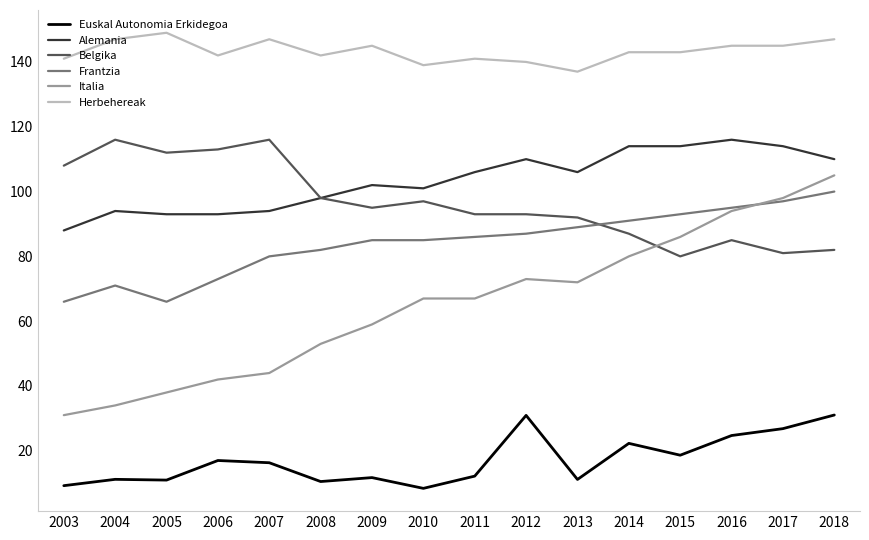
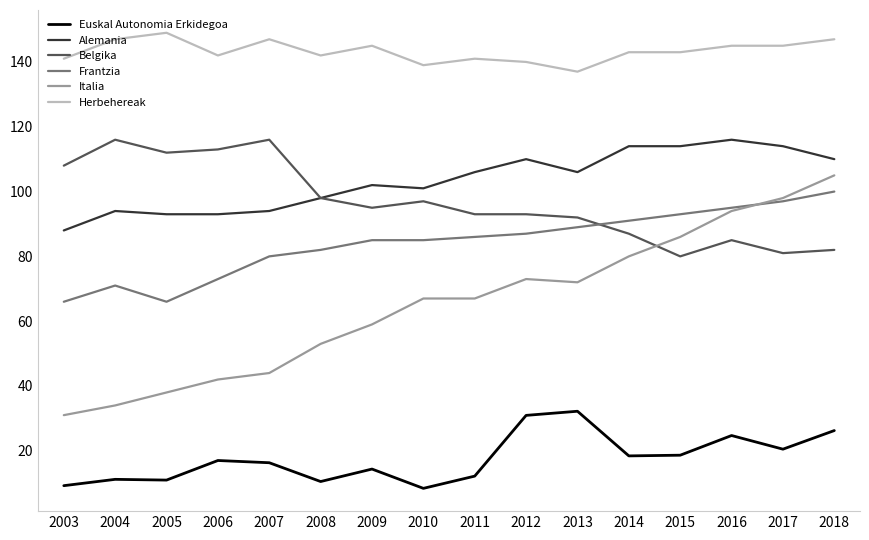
Euskal Autonomia Erkidegoa, 2009: 12 -> 14
Euskal Autonomia Erkidegoa, 2013: 11 -> 32
Euskal Autonomia Erkidegoa, 2014: 22 -> 18
Euskal Autonomia Erkidegoa, 2017: 27 -> 21
Euskal Autonomia Erkidegoa, 2018: 31 -> 26
